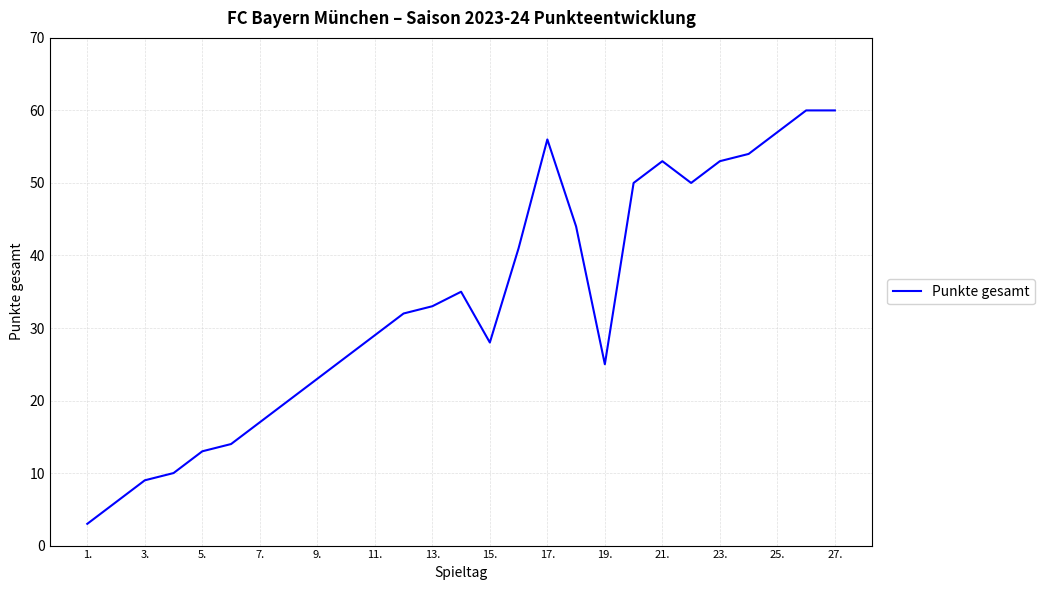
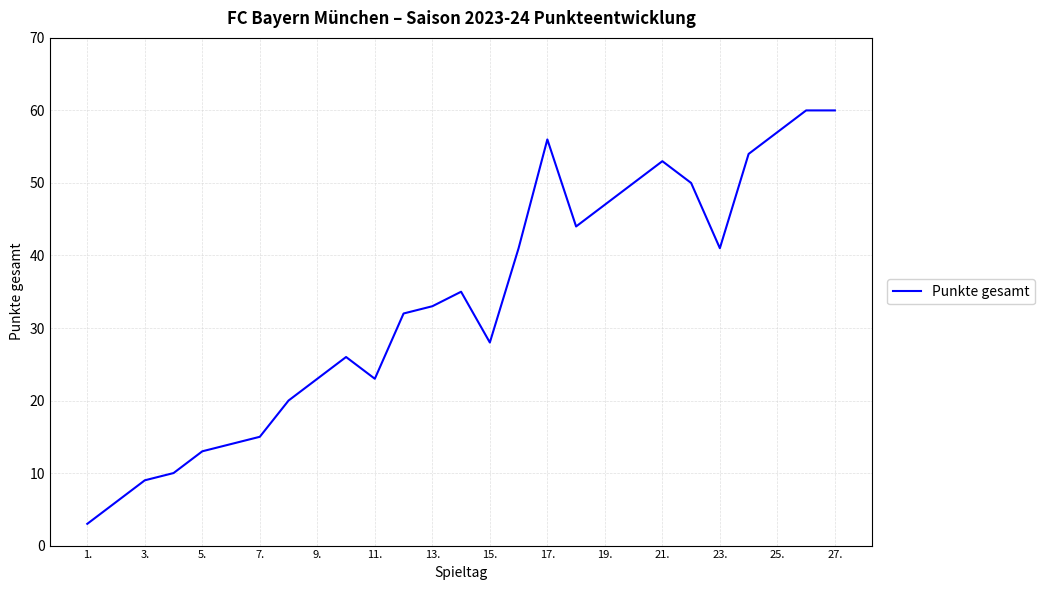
7.: 17 -> 15
11.: 29 -> 23
19.: 25 -> 47
23.: 53 -> 41
